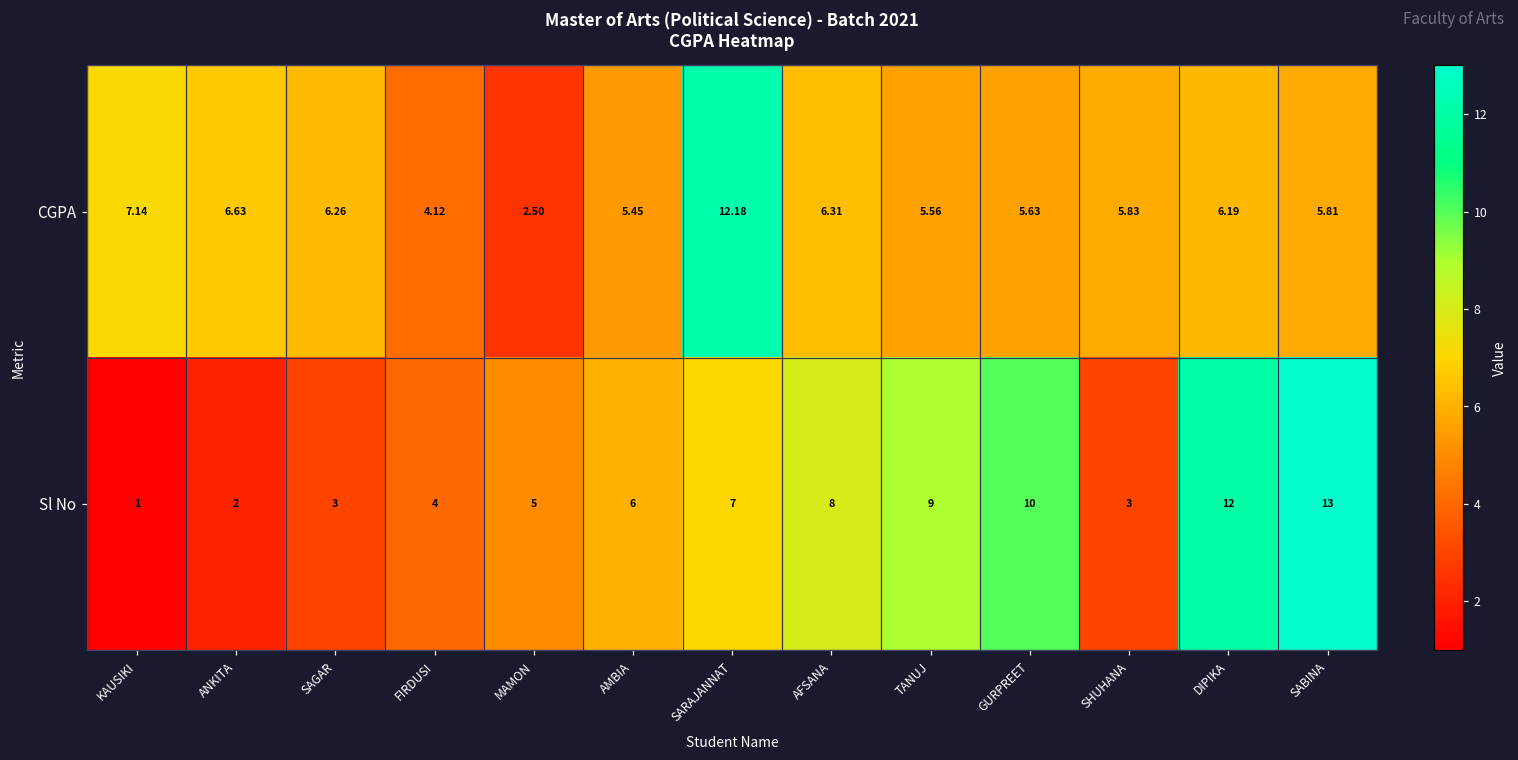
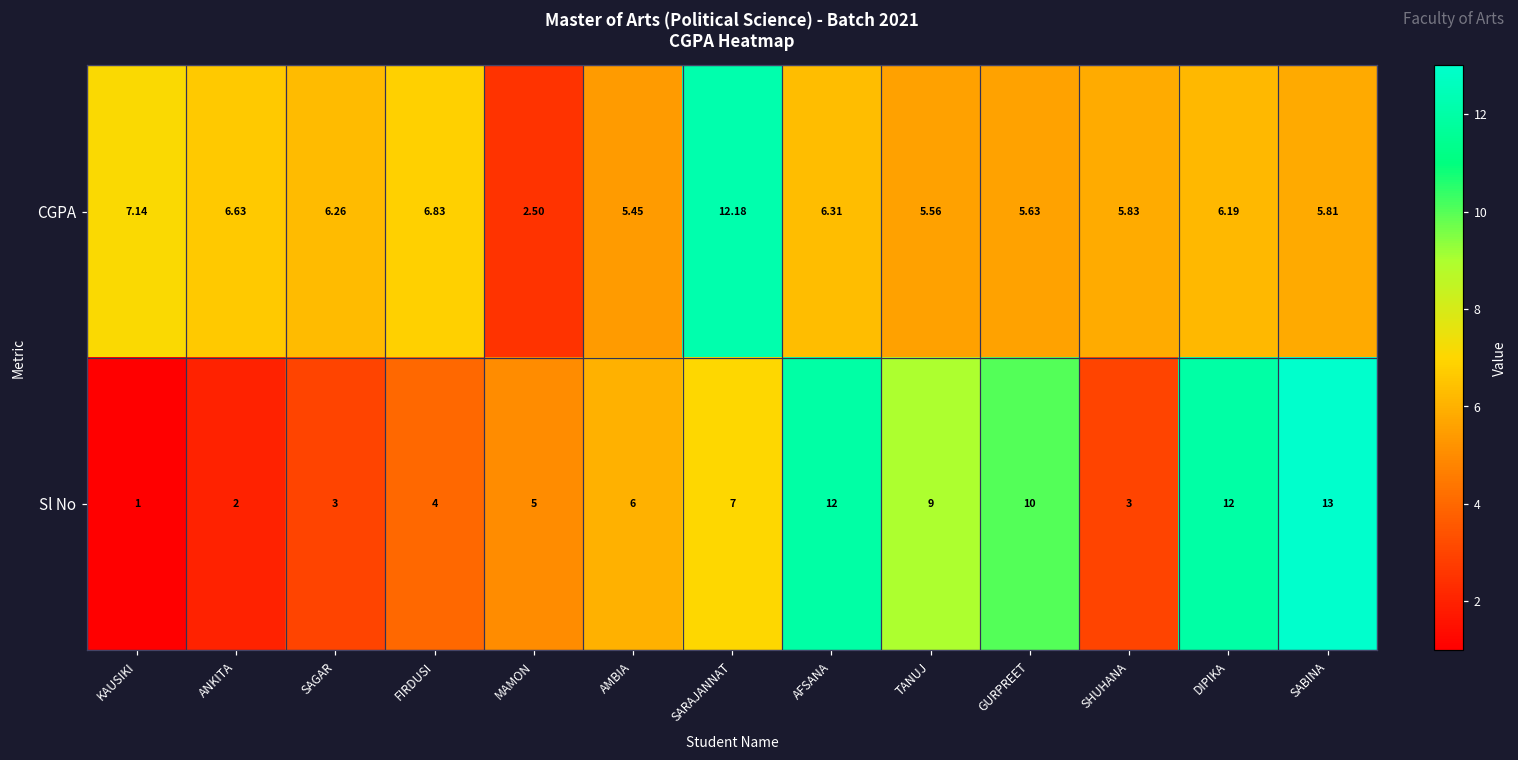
CGPA, FIRDUSI: 4.12 -> 6.83
Sl No, AFSANA: 8 -> 12
